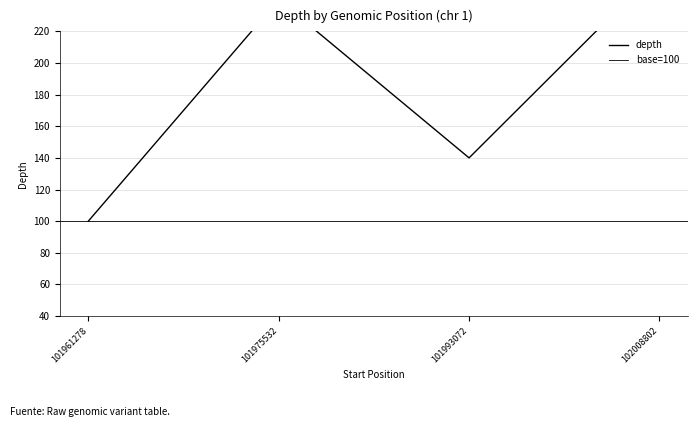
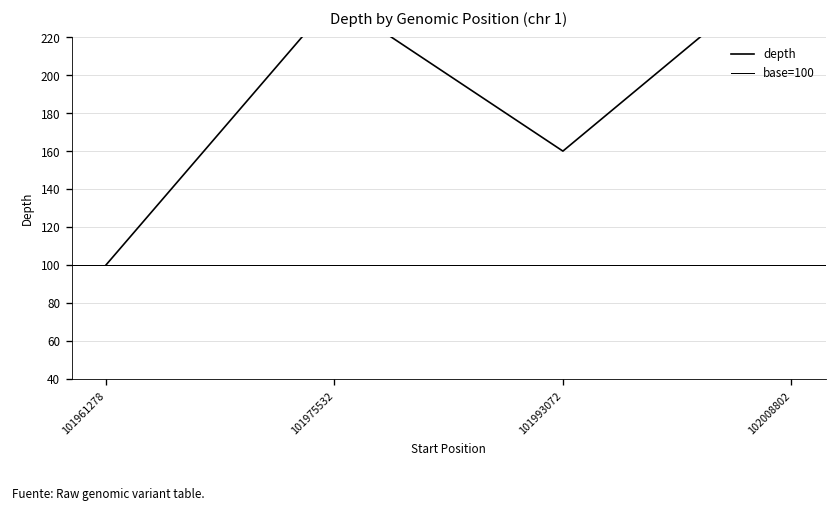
101993072: 140 -> 160
